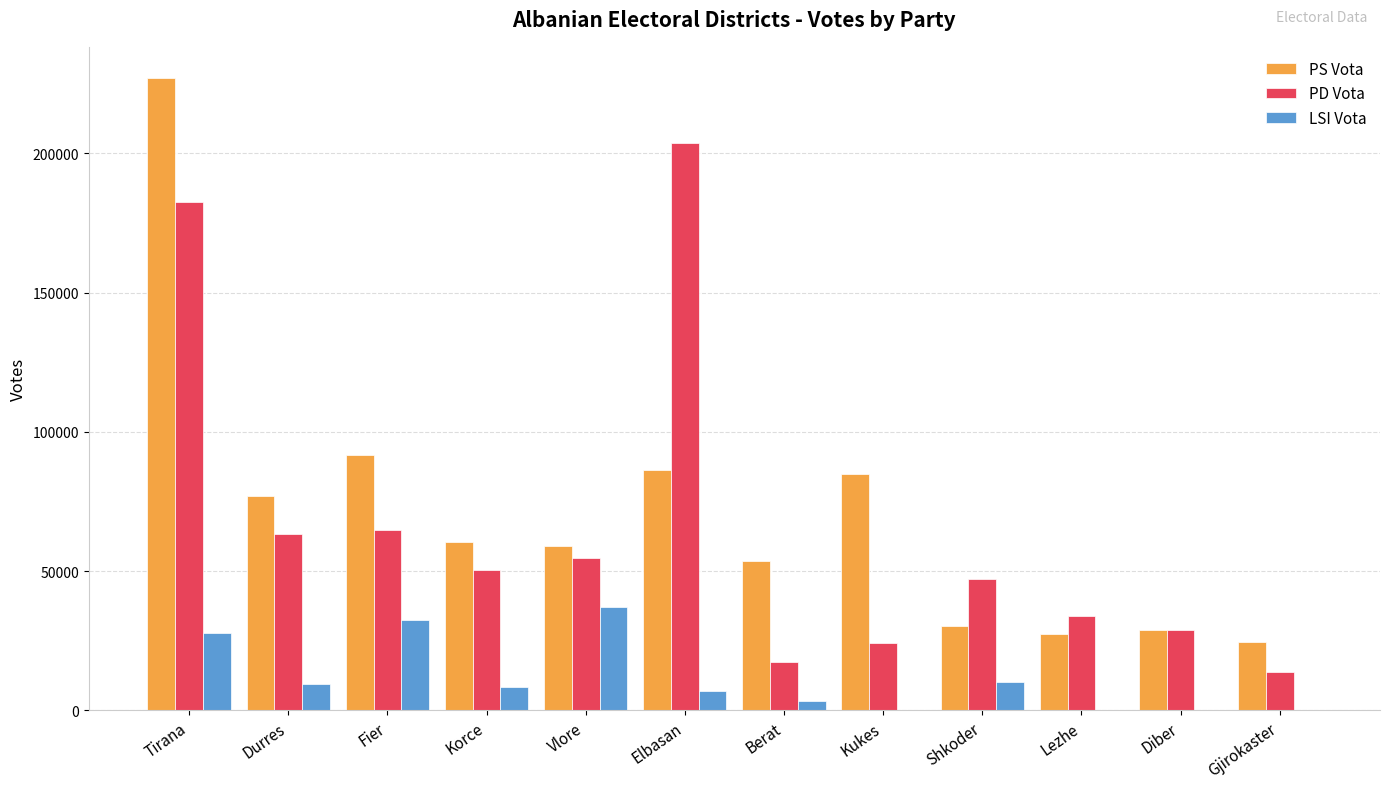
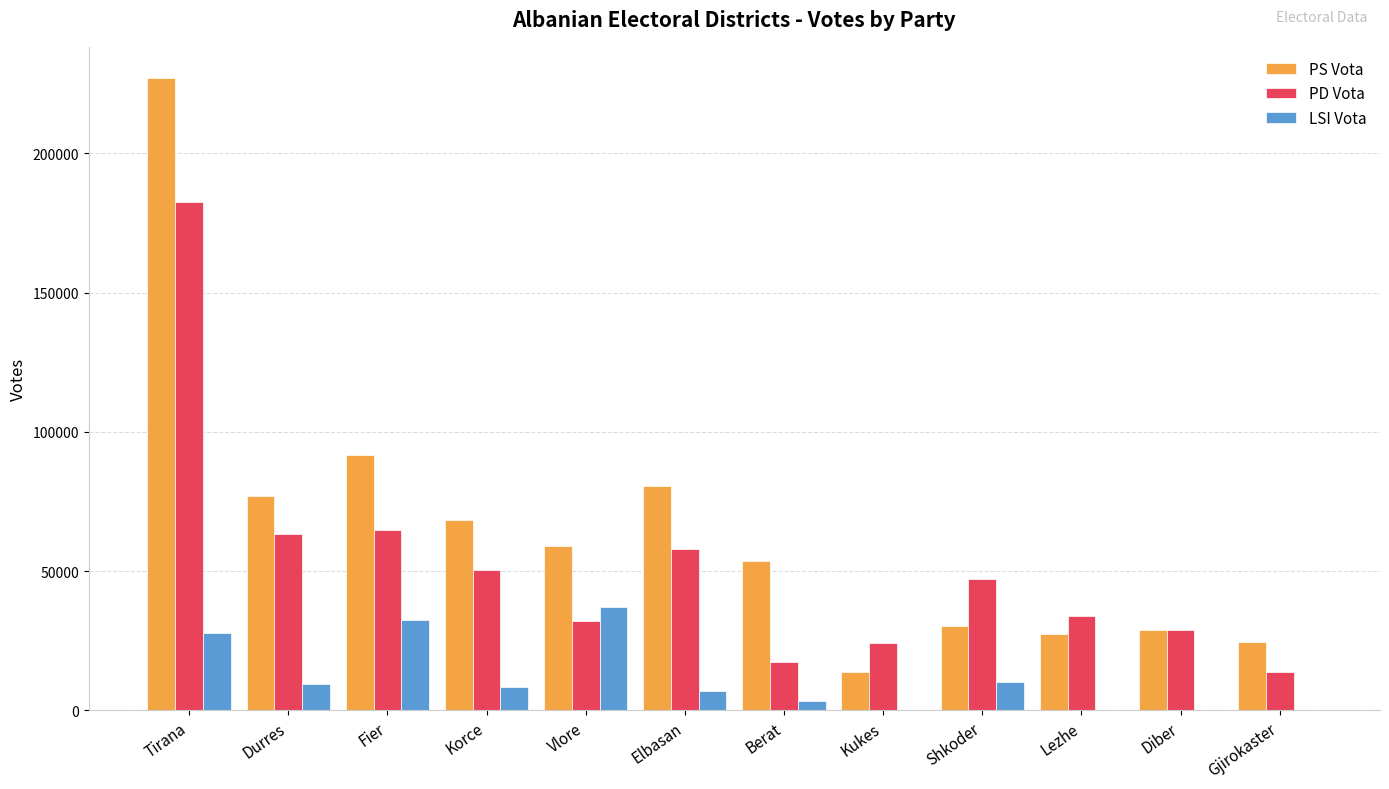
PS Vota, Korce: 61000 -> 68000
PD Vota, Vlore: 55000 -> 32000
PS Vota, Elbasan: 86000 -> 81000
PD Vota, Elbasan: 204000 -> 58000
PS Vota, Kukes: 85000 -> 14000
